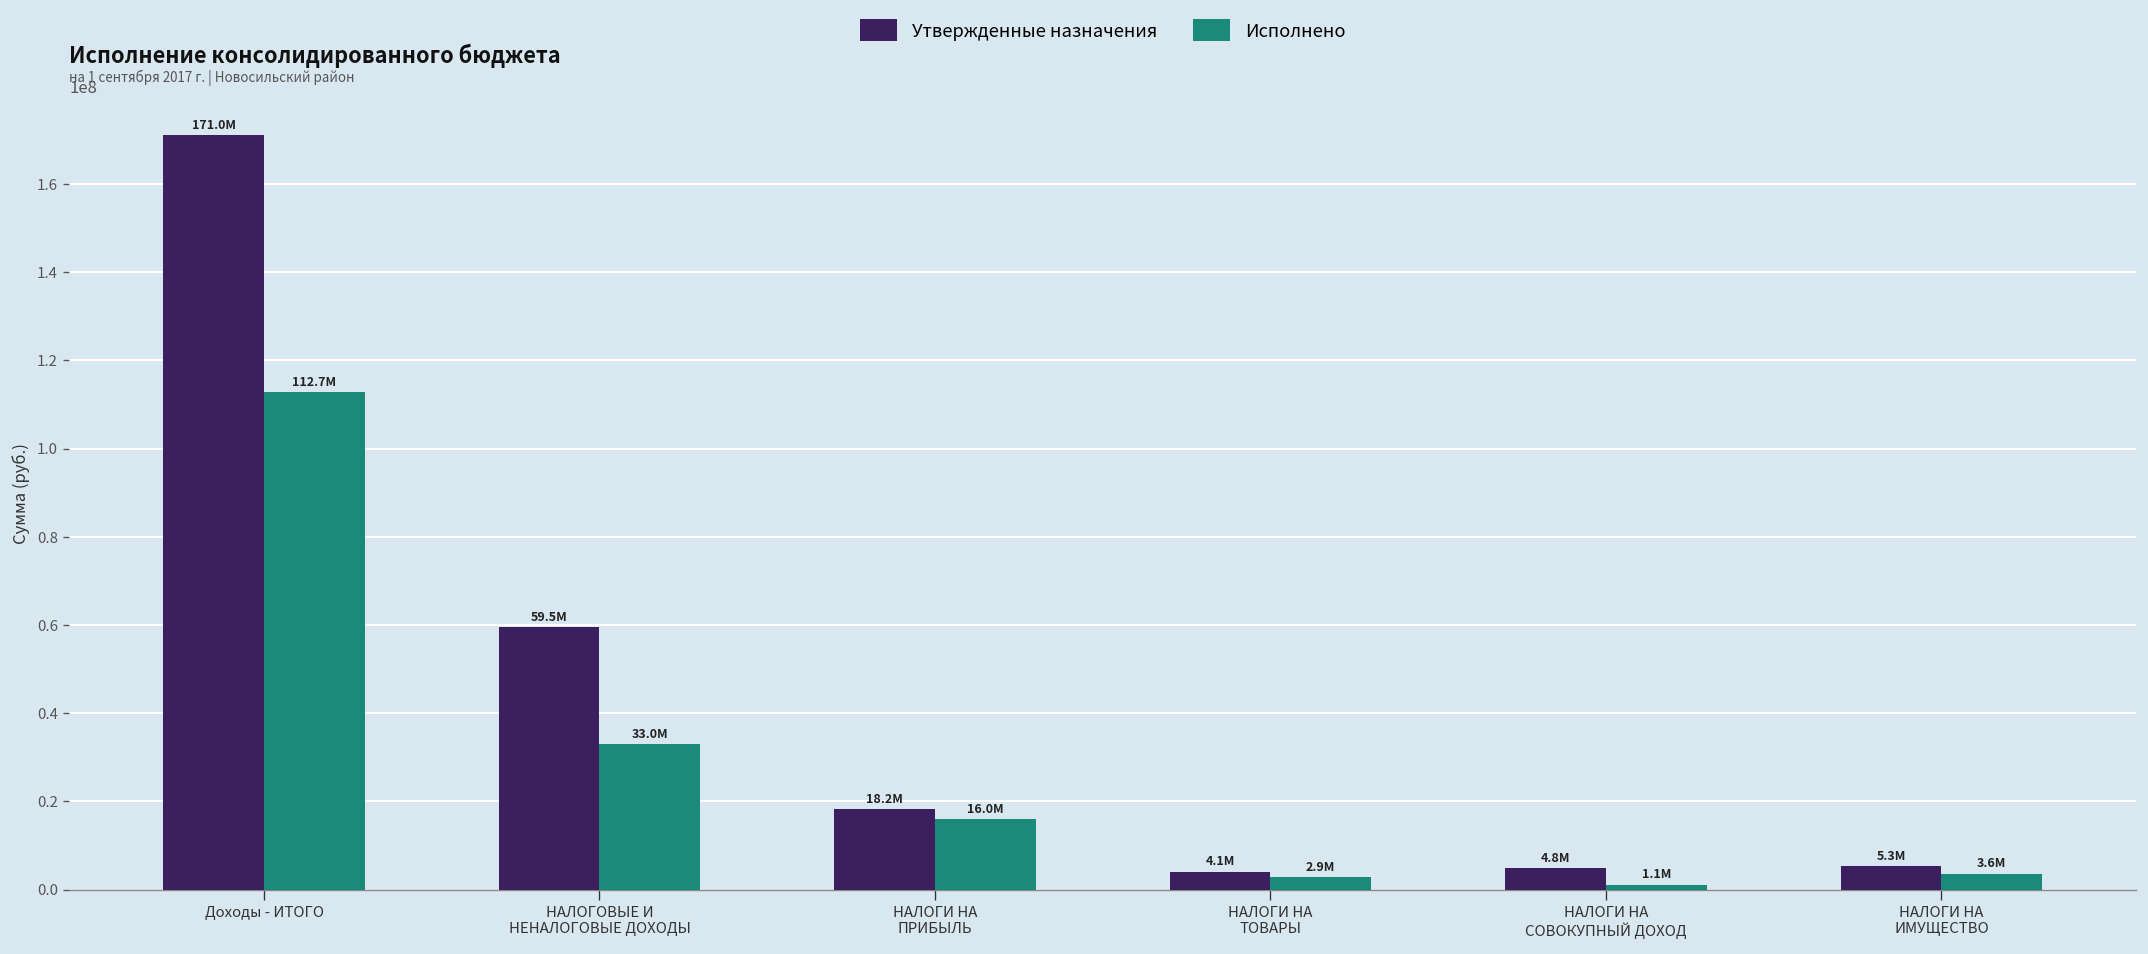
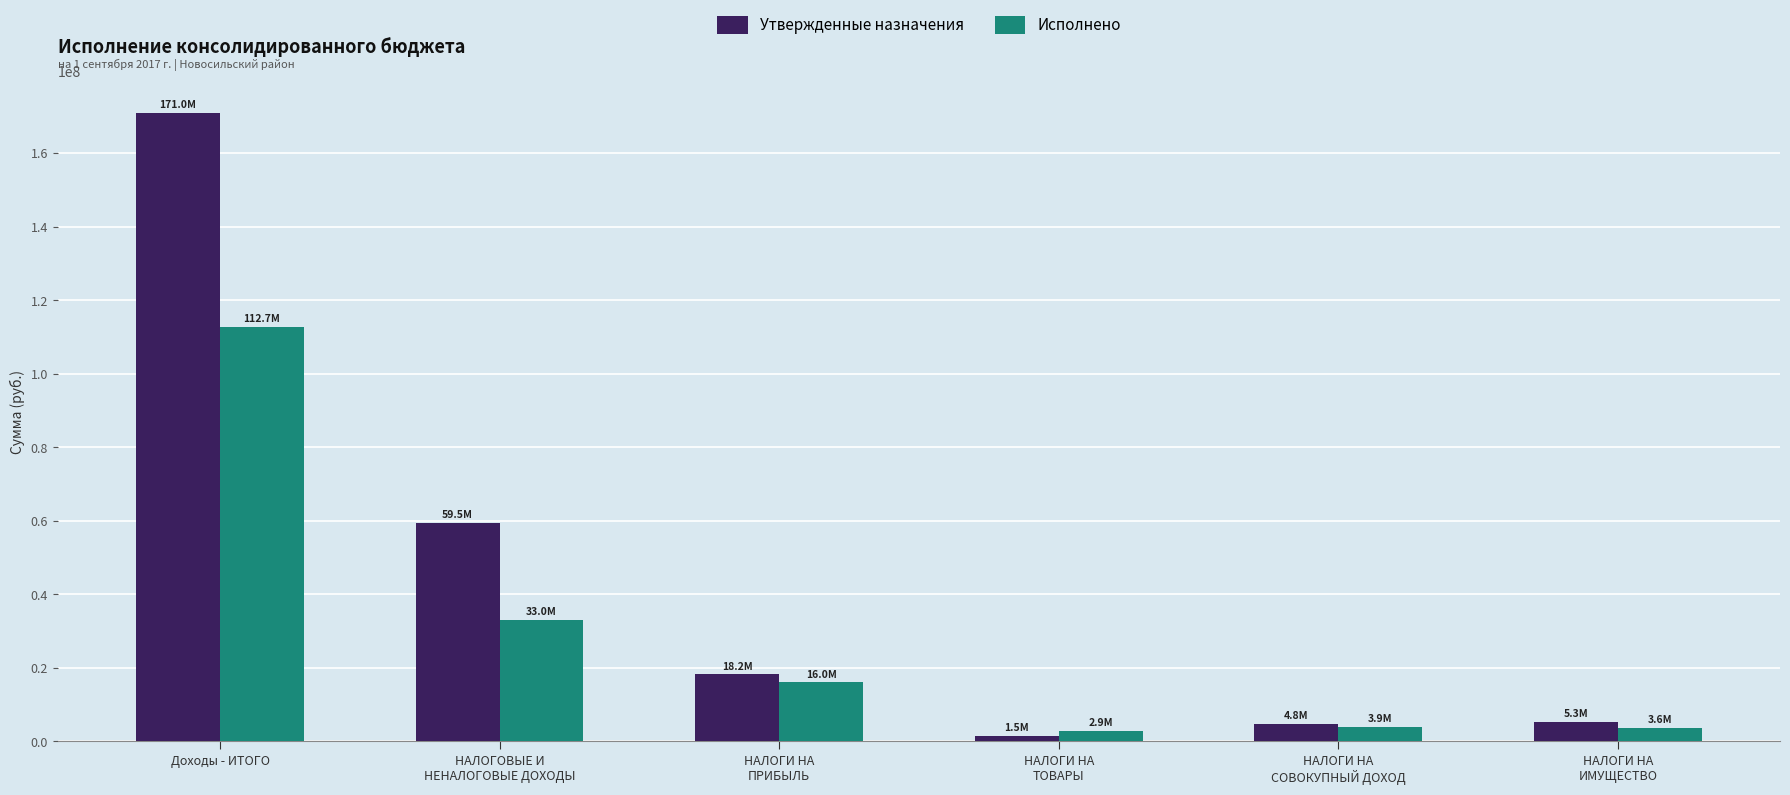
Утвержденные назначения, НАЛОГИ НА ТОВАРЫ: 4.1M -> 1.5M
Исполнено, НАЛОГИ НА СОВОКУПНЫЙ ДОХОД: 1.1M -> 3.9M
